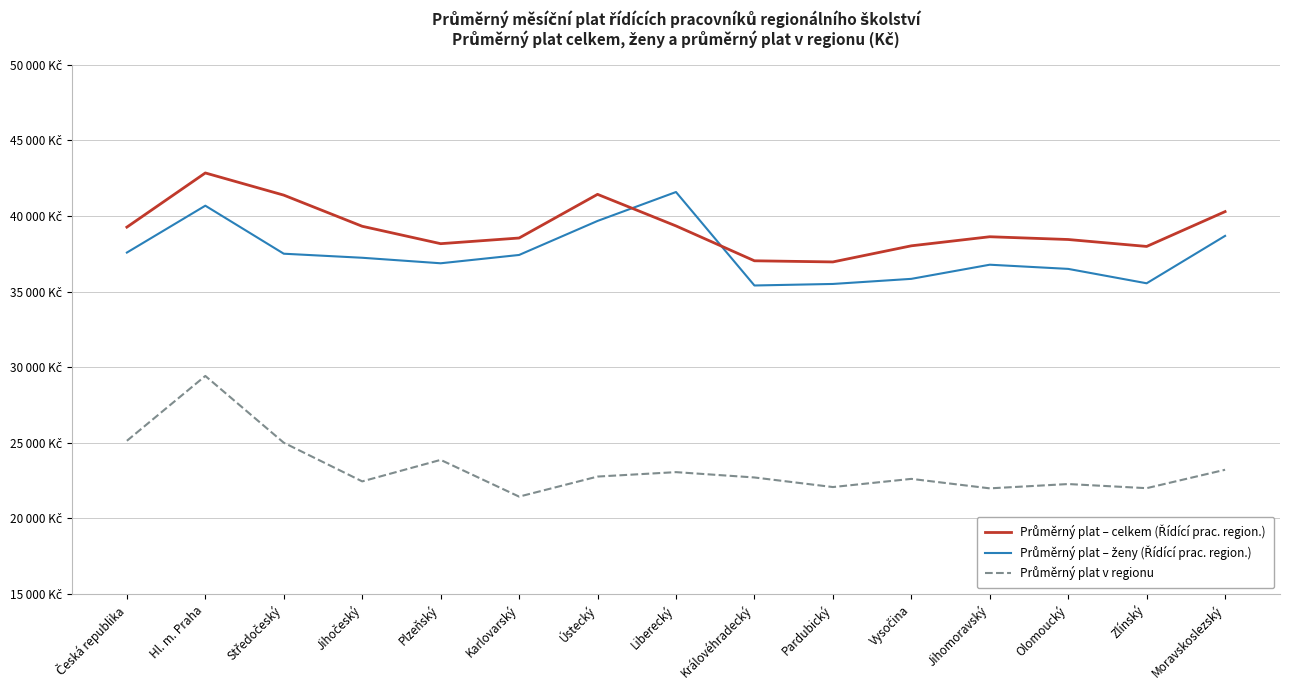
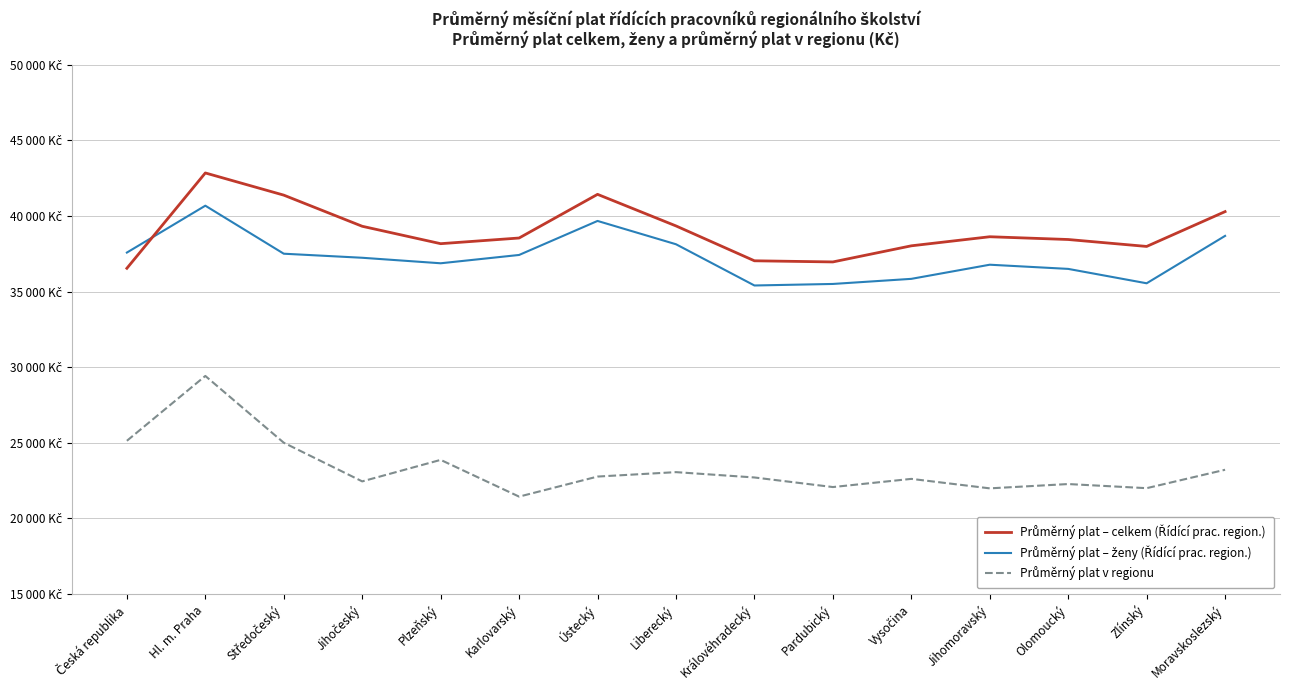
Průměrný plat – celkem (Řídící prac. region.), Česká republika: 39300 Kč -> 36500 Kč
Průměrný plat – ženy (Řídící prac. region.), Liberecký: 41600 Kč -> 38100 Kč
